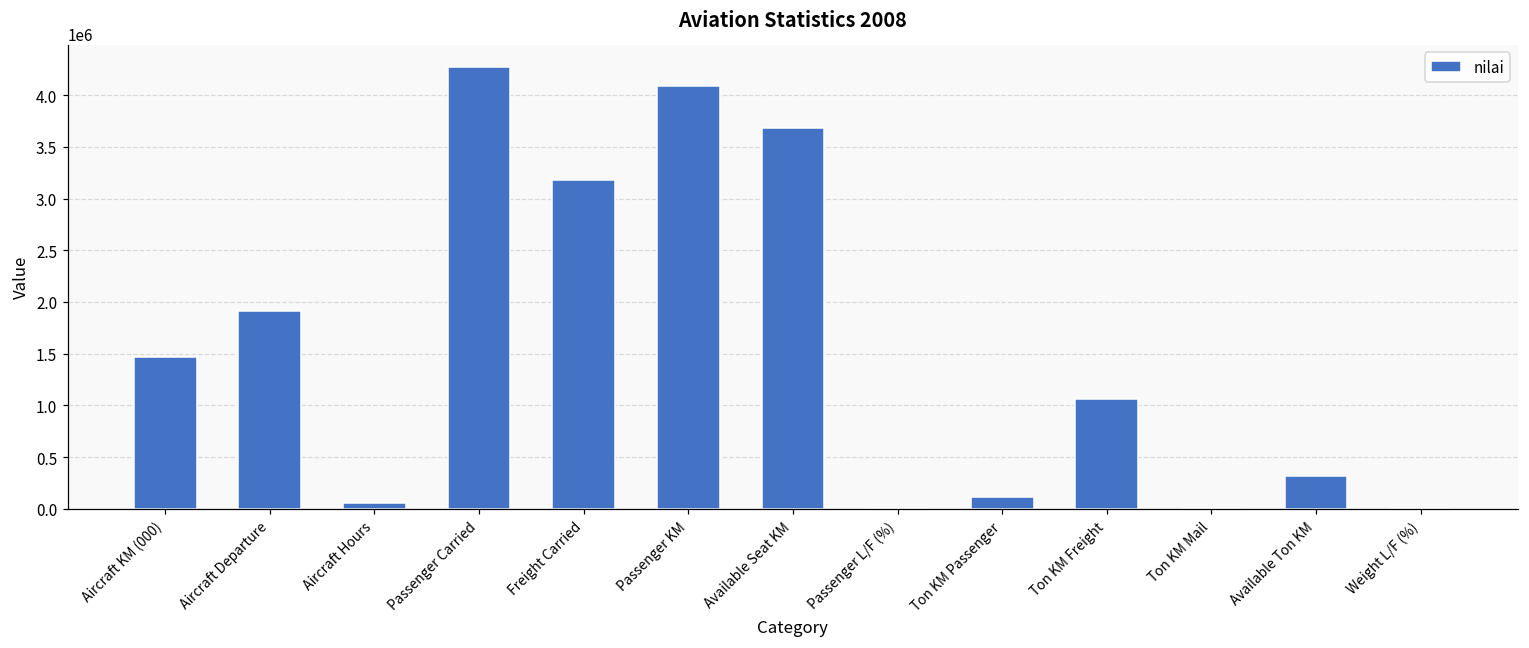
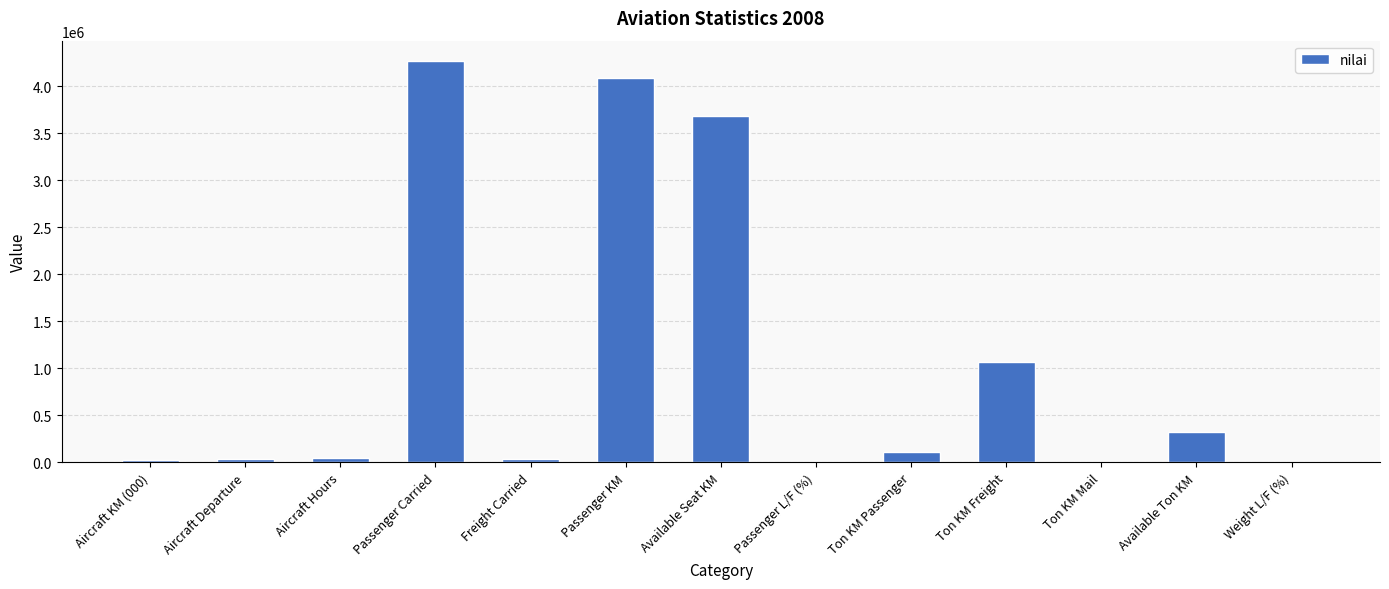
Aircraft KM (000): 1500000 -> 0
Aircraft Departure: 1900000 -> 0
Freight Carried: 3200000 -> 0
